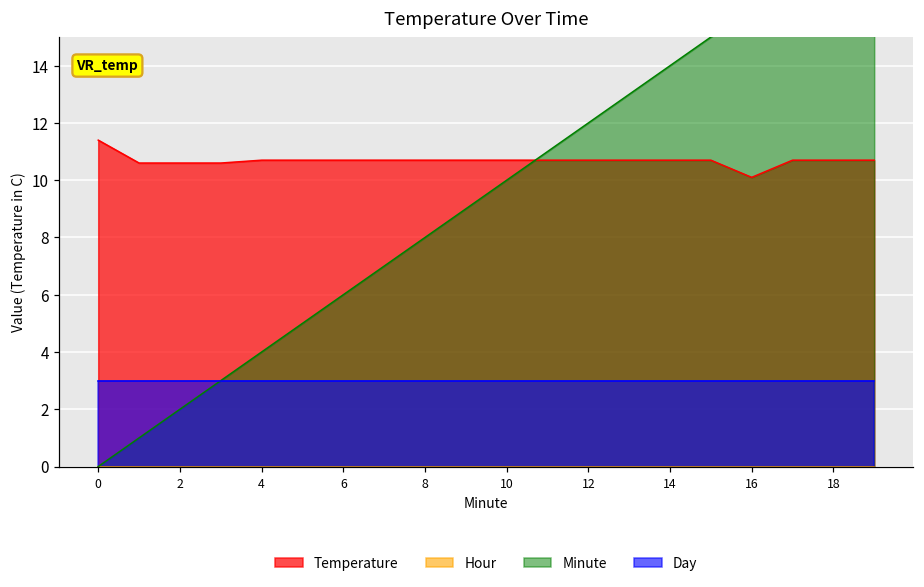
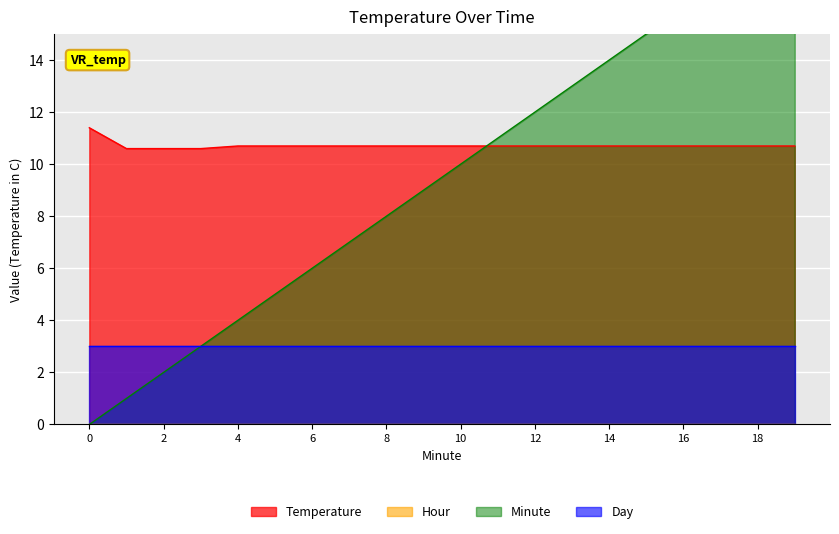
Temperature, 16: 10.1 -> 10.7
